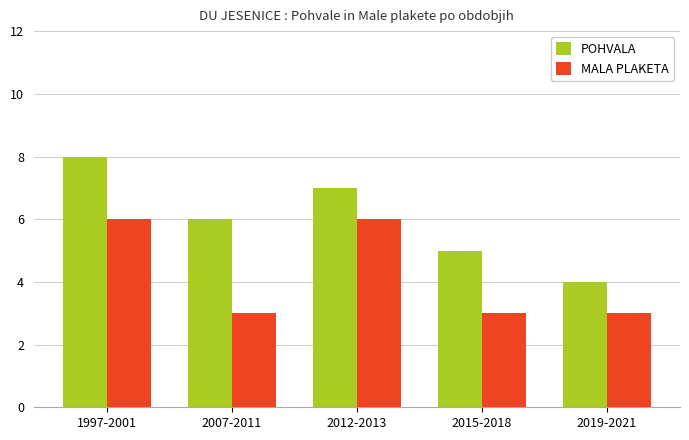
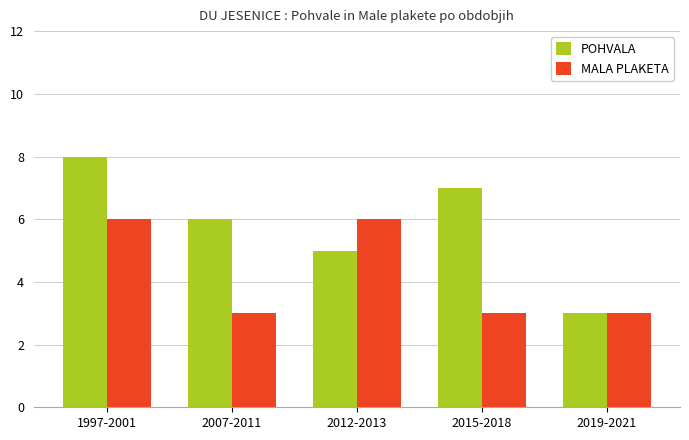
POHVALA, 2012-2013: 7 -> 5
POHVALA, 2015-2018: 5 -> 7
POHVALA, 2019-2021: 4 -> 3
